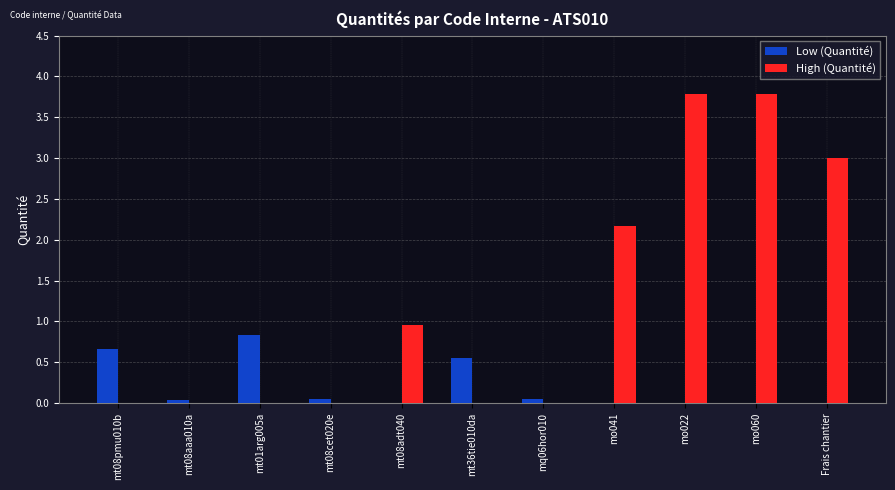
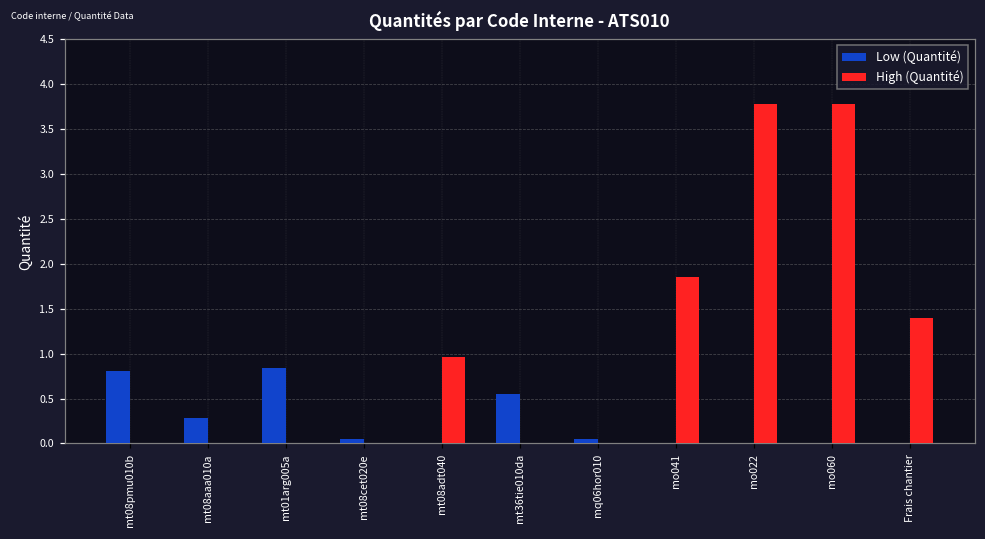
Low (Quantité), mt08pmu010b: 0.7 -> 0.8
Low (Quantité), mt08aaa010a: 0.0 -> 0.3
High (Quantité), mo041: 2.2 -> 1.8
High (Quantité), Frais chantier: 3.0 -> 1.4
